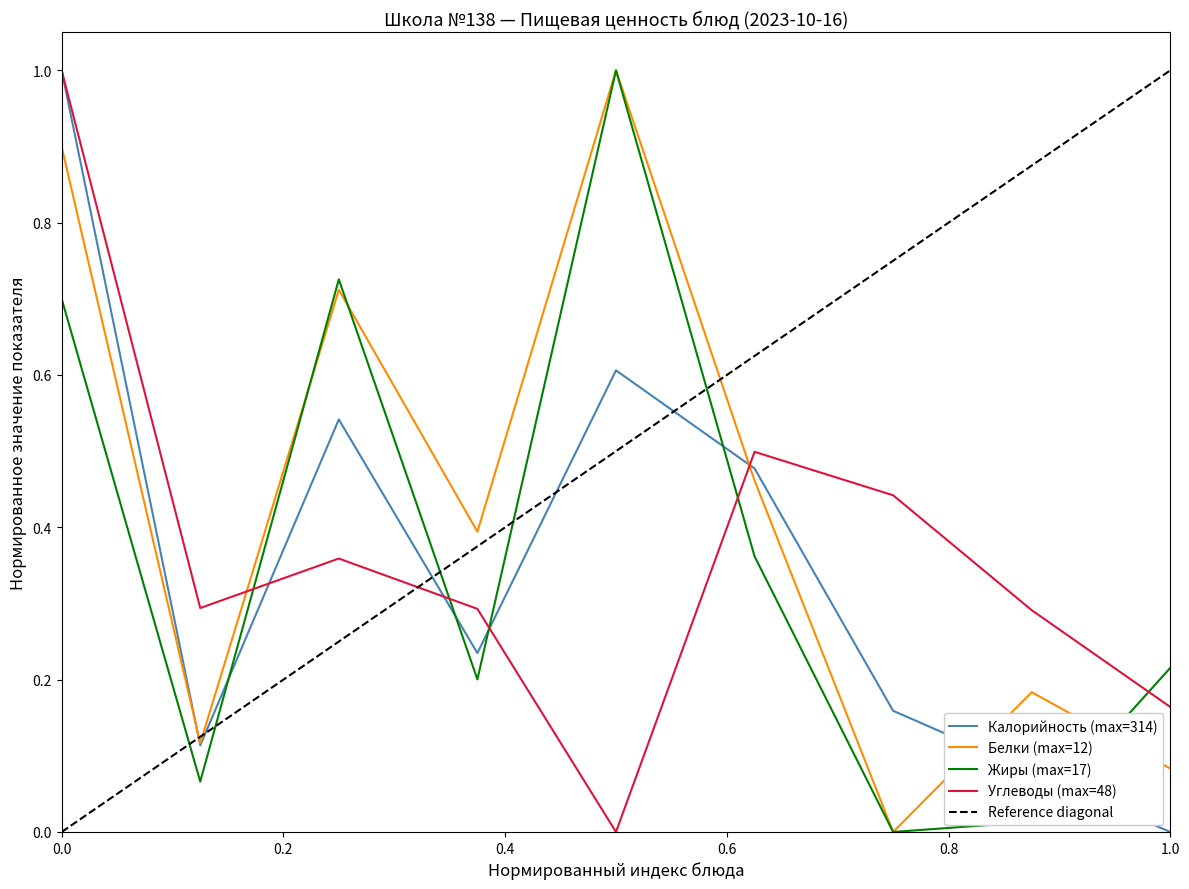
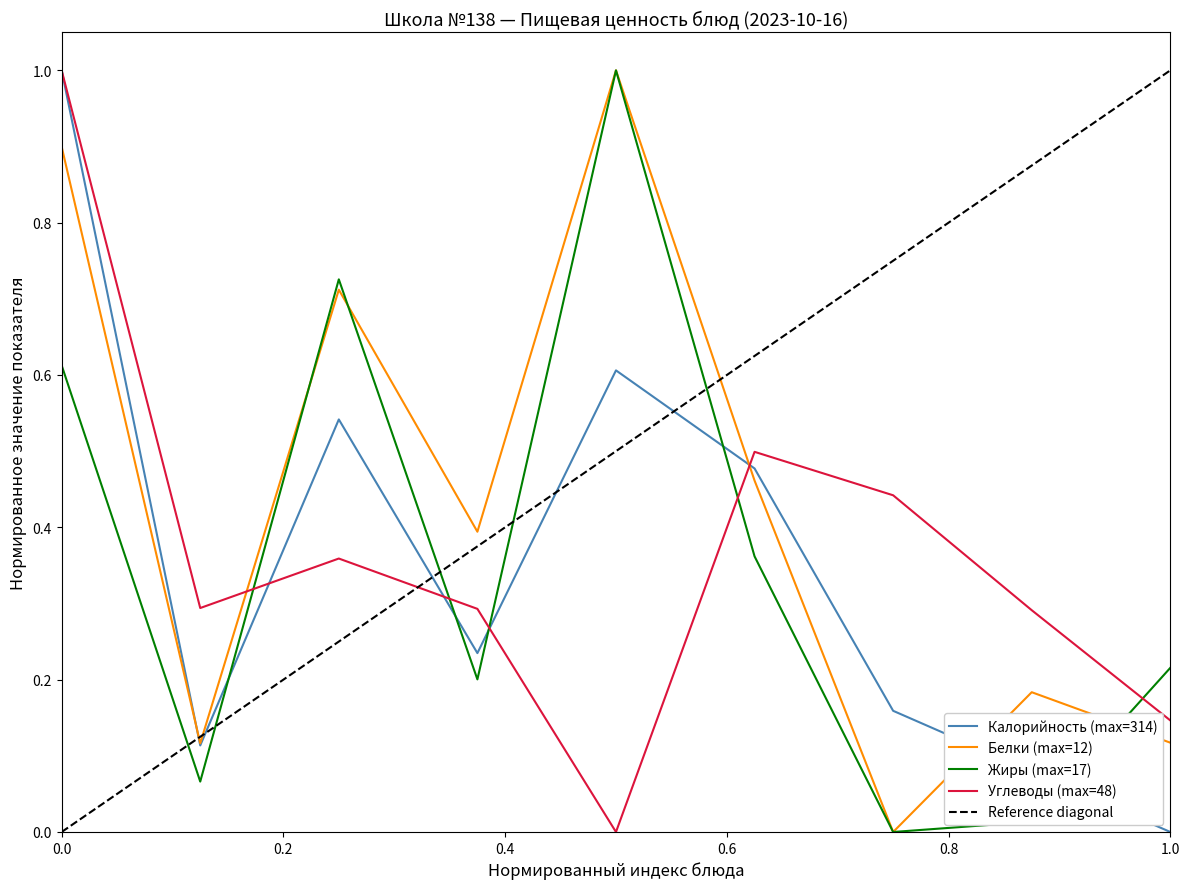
Жиры (max=17), 0.0: 0.70 -> 0.61
Белки (max=12), 1.0: 0.08 -> 0.12
Углеводы (max=48), 1.0: 0.16 -> 0.15
